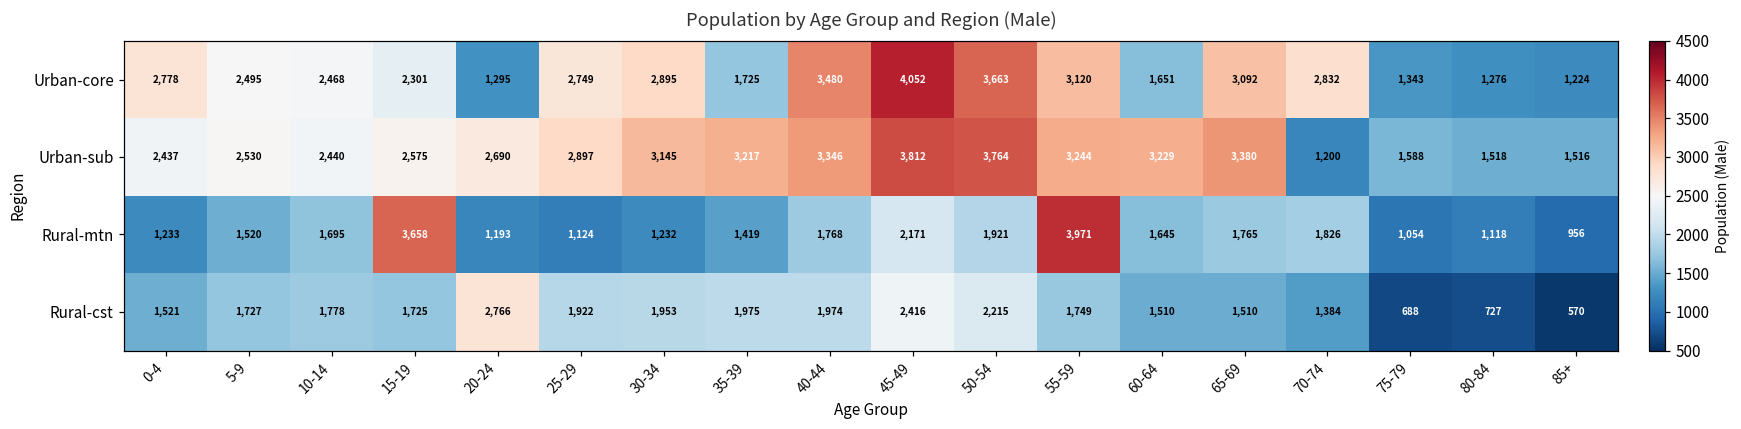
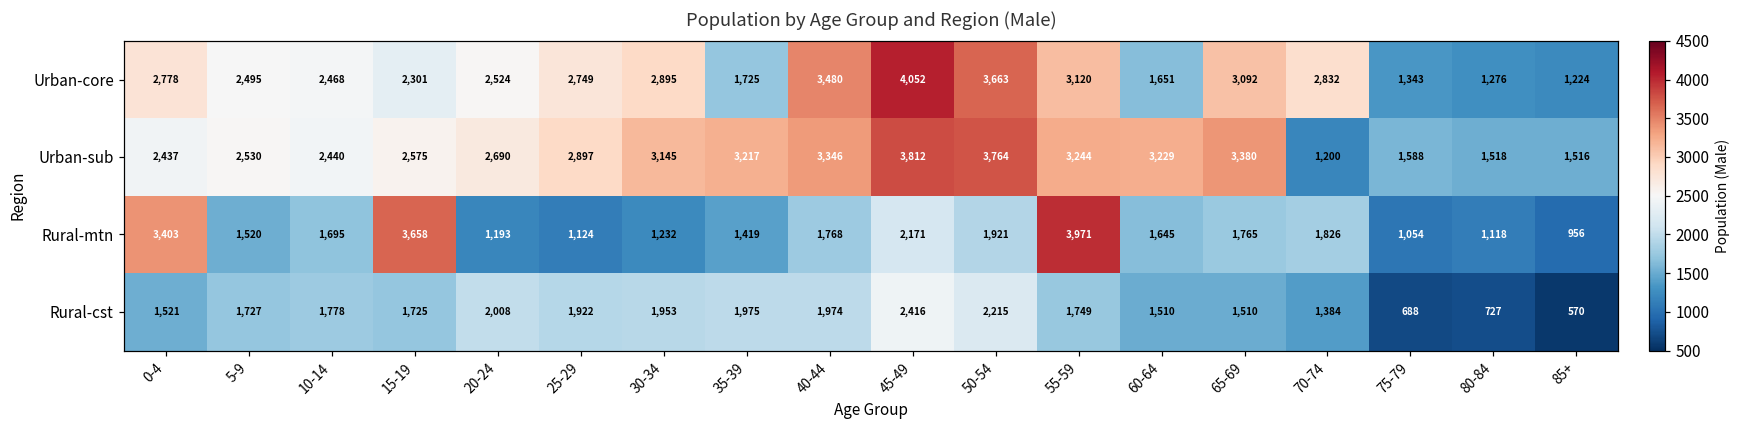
Urban-core, 20-24: 1,295 -> 2,524
Rural-mtn, 0-4: 1,233 -> 3,403
Rural-cst, 20-24: 2,766 -> 2,008
